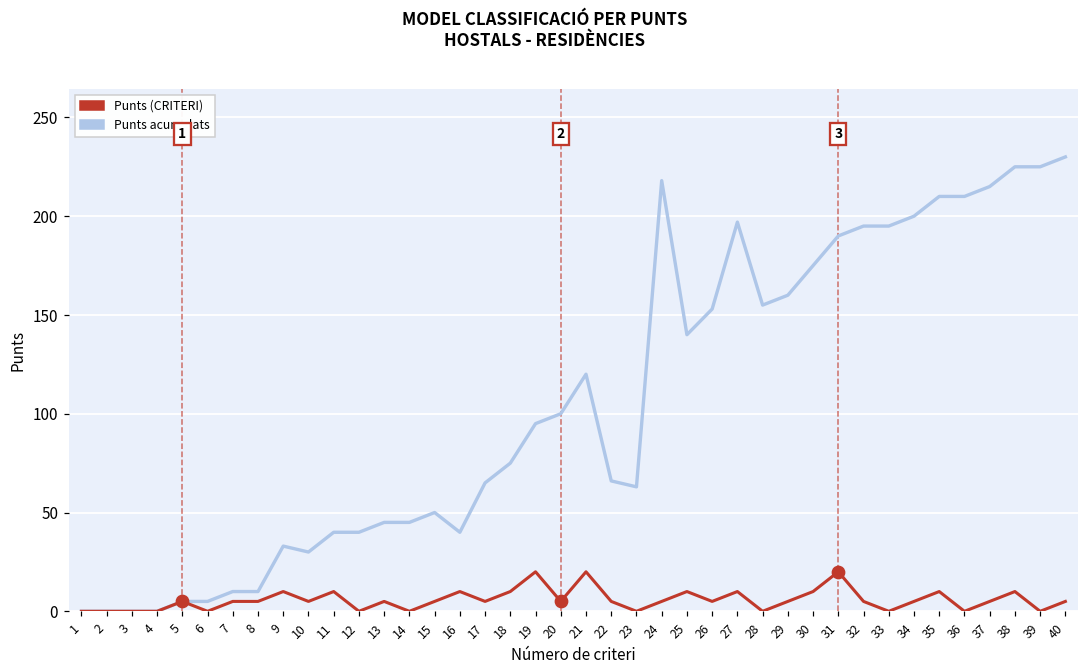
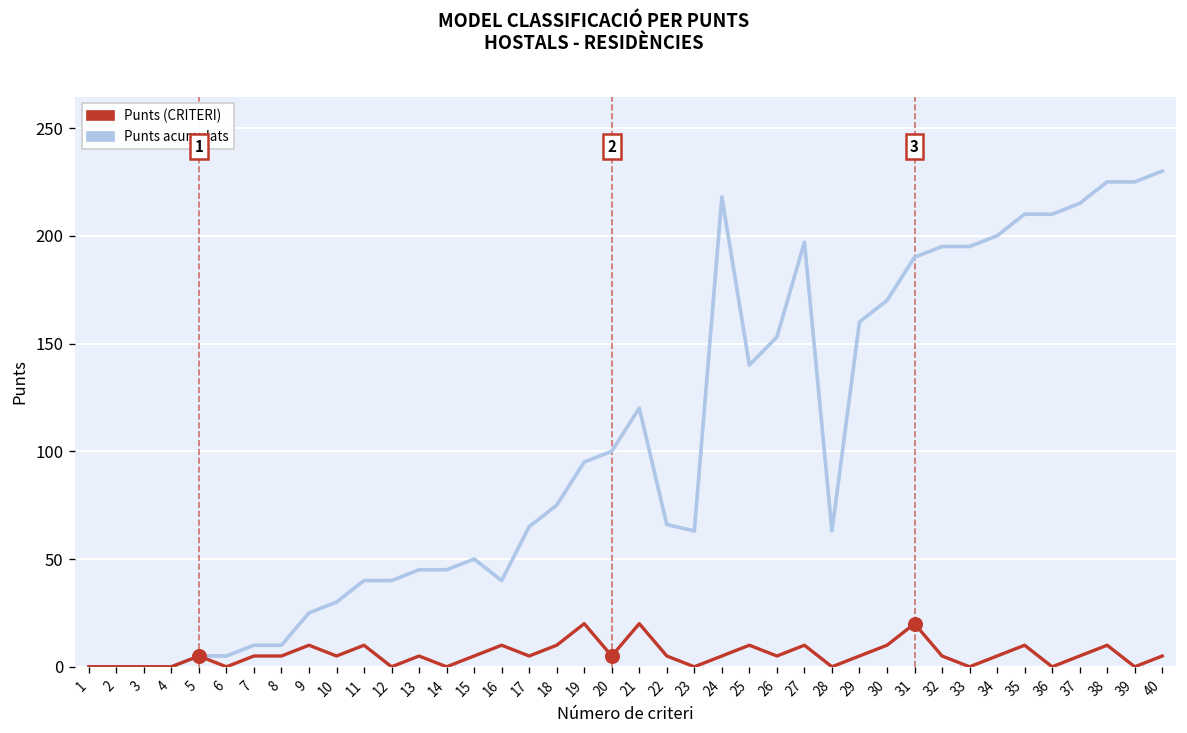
Punts acumulats, 9: 33 -> 25
Punts acumulats, 28: 155 -> 63
Punts acumulats, 30: 175 -> 170
